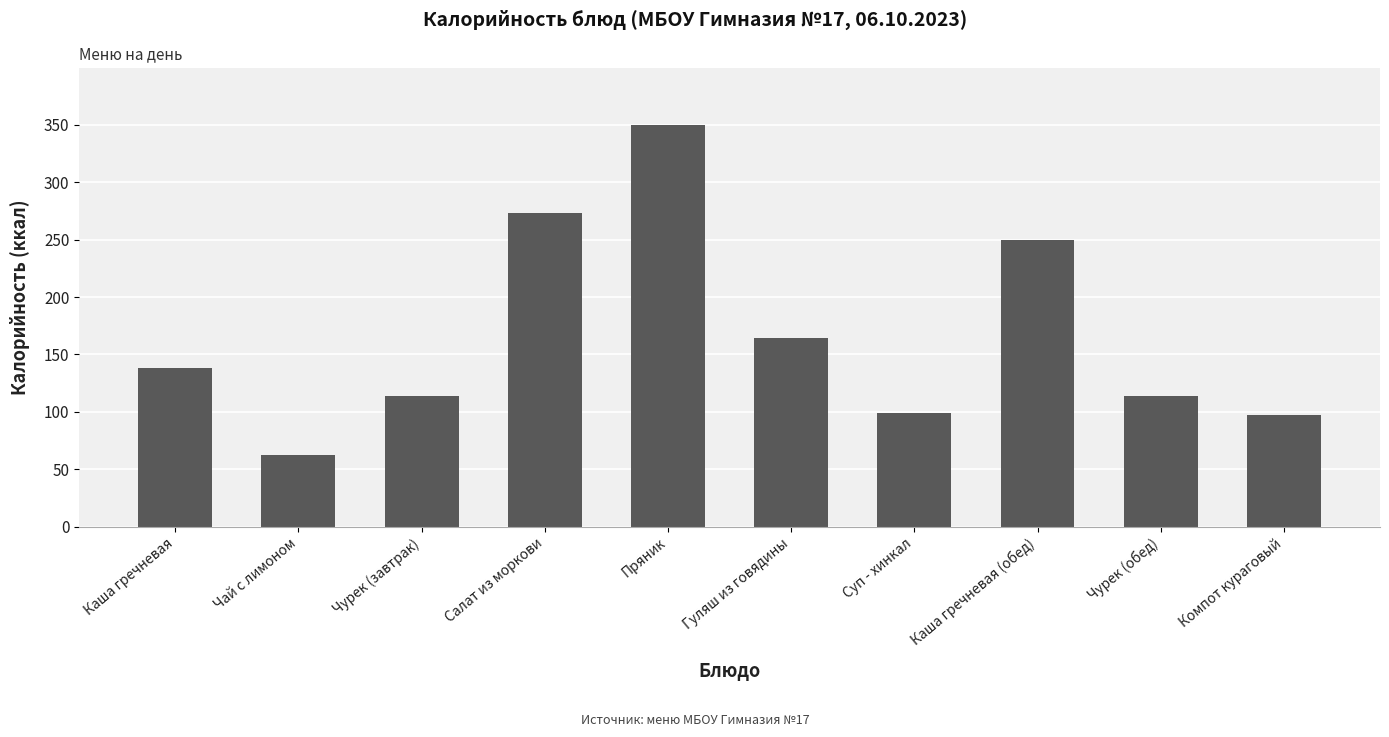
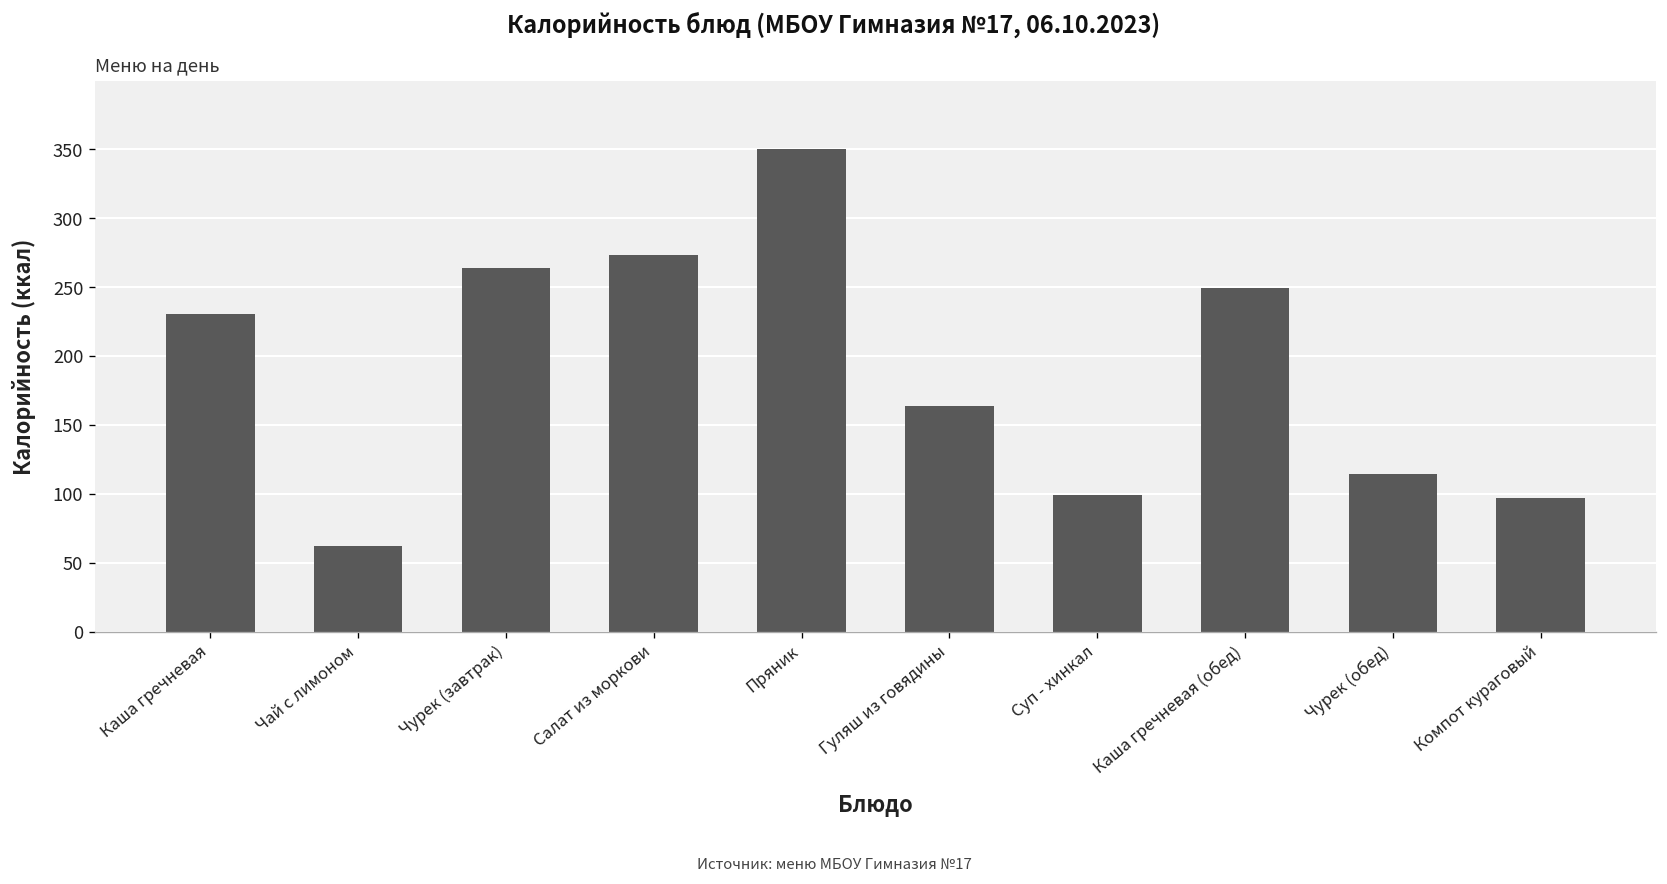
Каша гречневая: 138 -> 230
Чурек (завтрак): 114 -> 264
